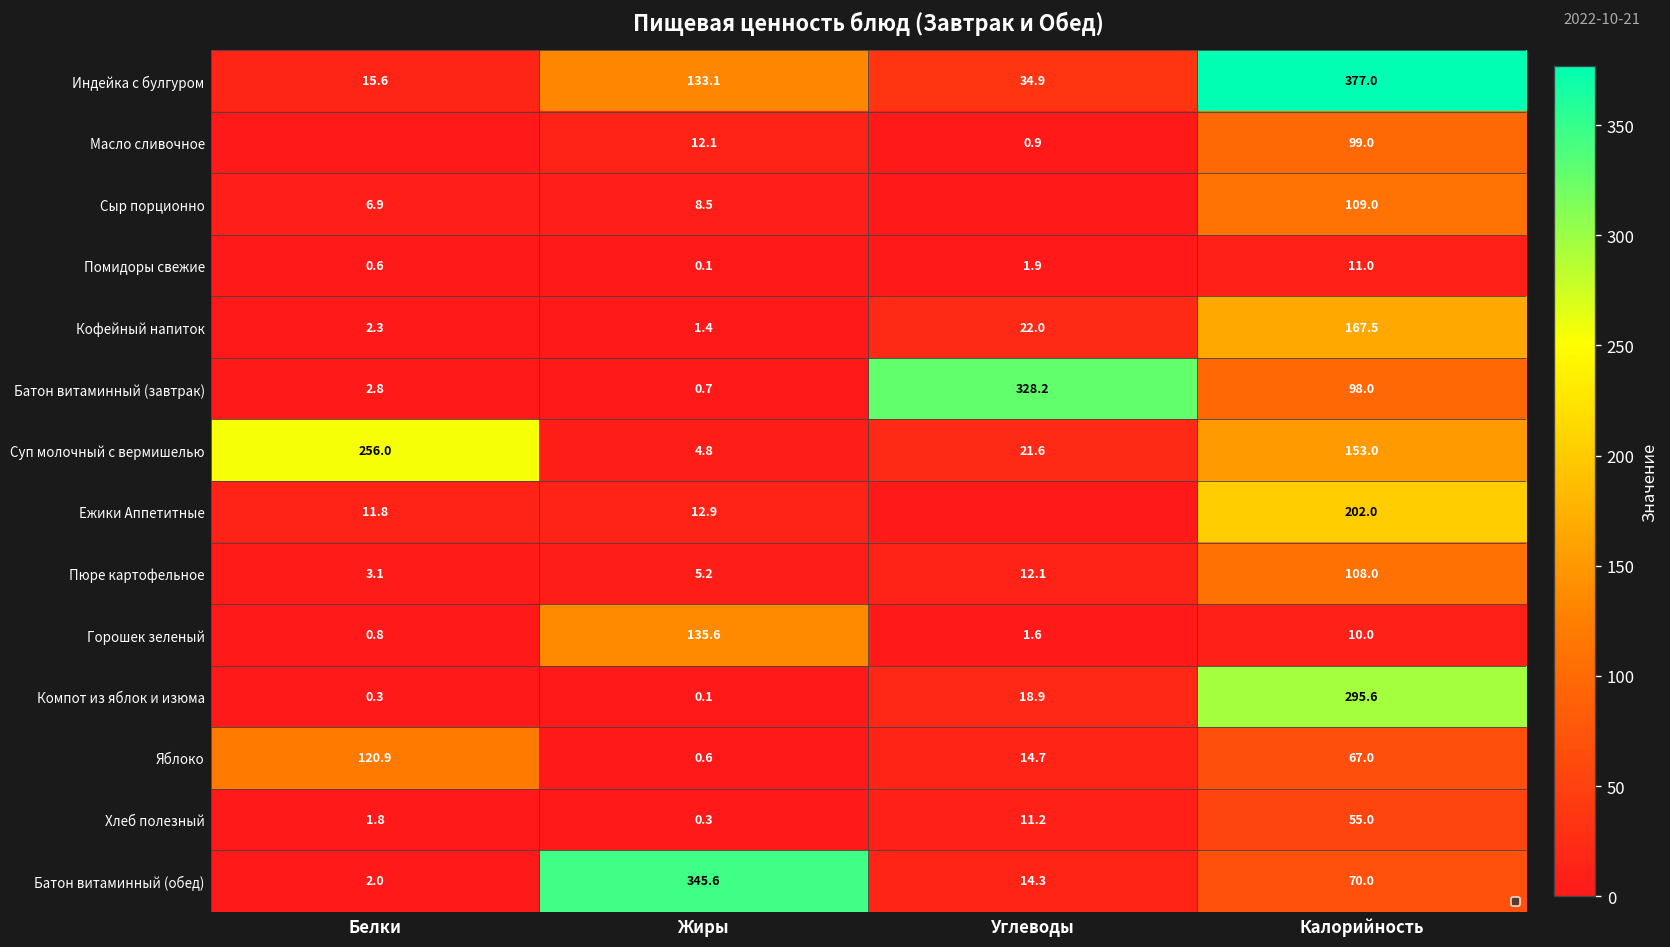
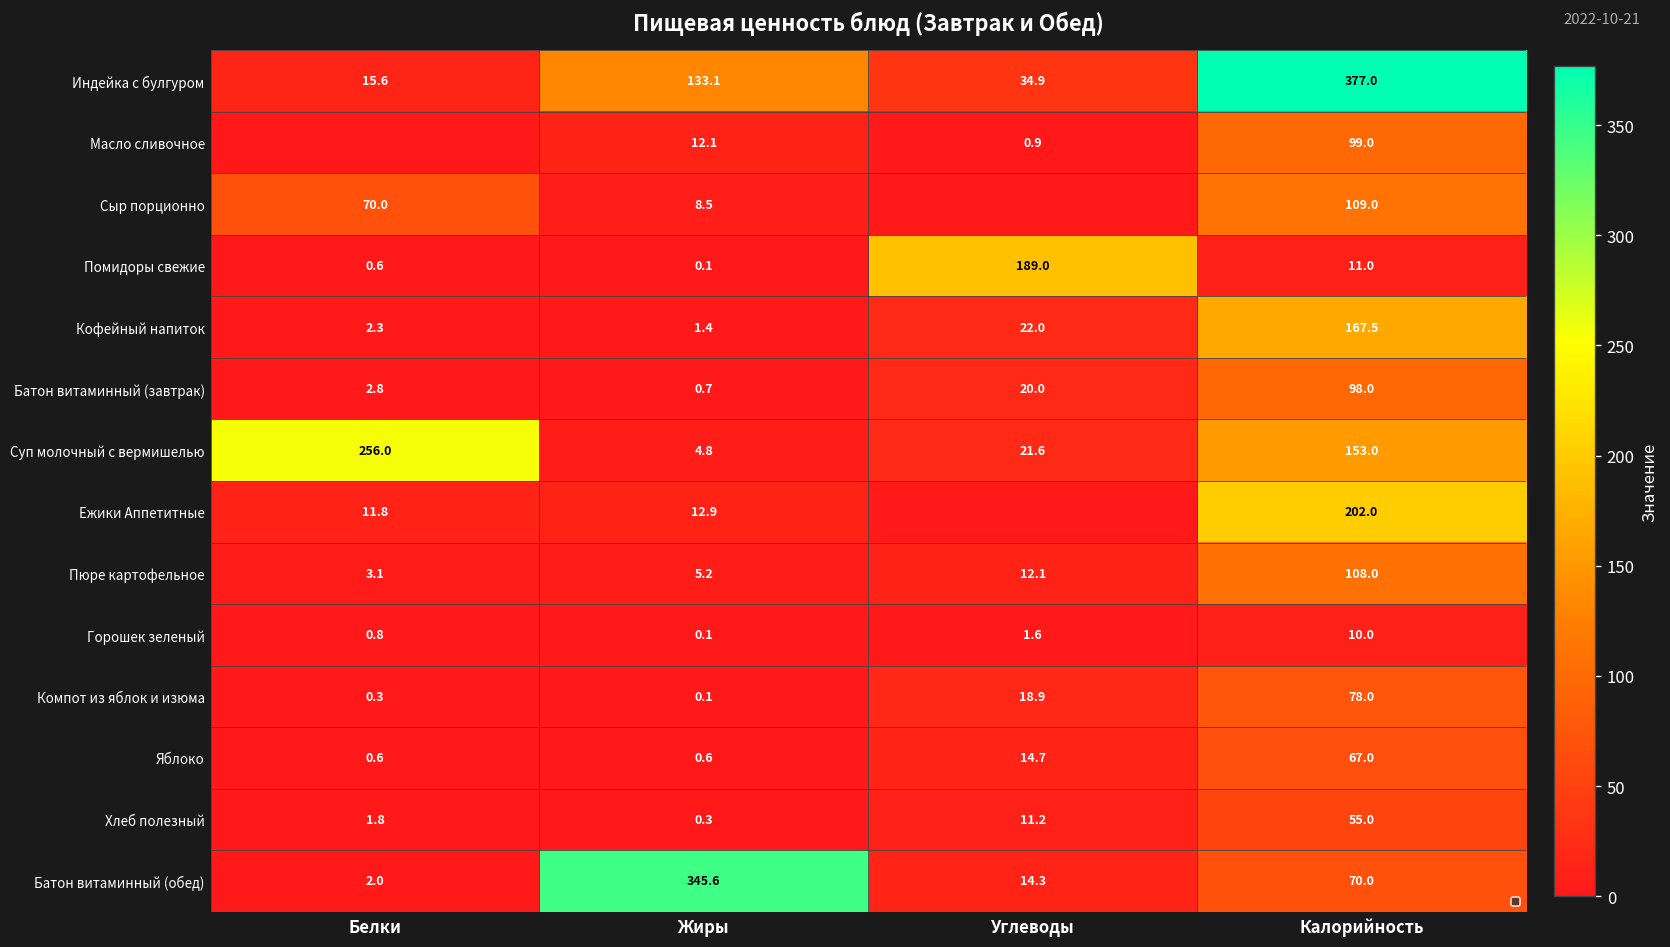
Сыр порционно, Белки: 6.9 -> 70.0
Помидоры свежие, Углеводы: 1.9 -> 189.0
Батон витаминный (завтрак), Углеводы: 328.2 -> 20.0
Горошек зеленый, Жиры: 135.6 -> 0.1
Компот из яблок и изюма, Калорийность: 295.6 -> 78.0
Яблоко, Белки: 120.9 -> 0.6
